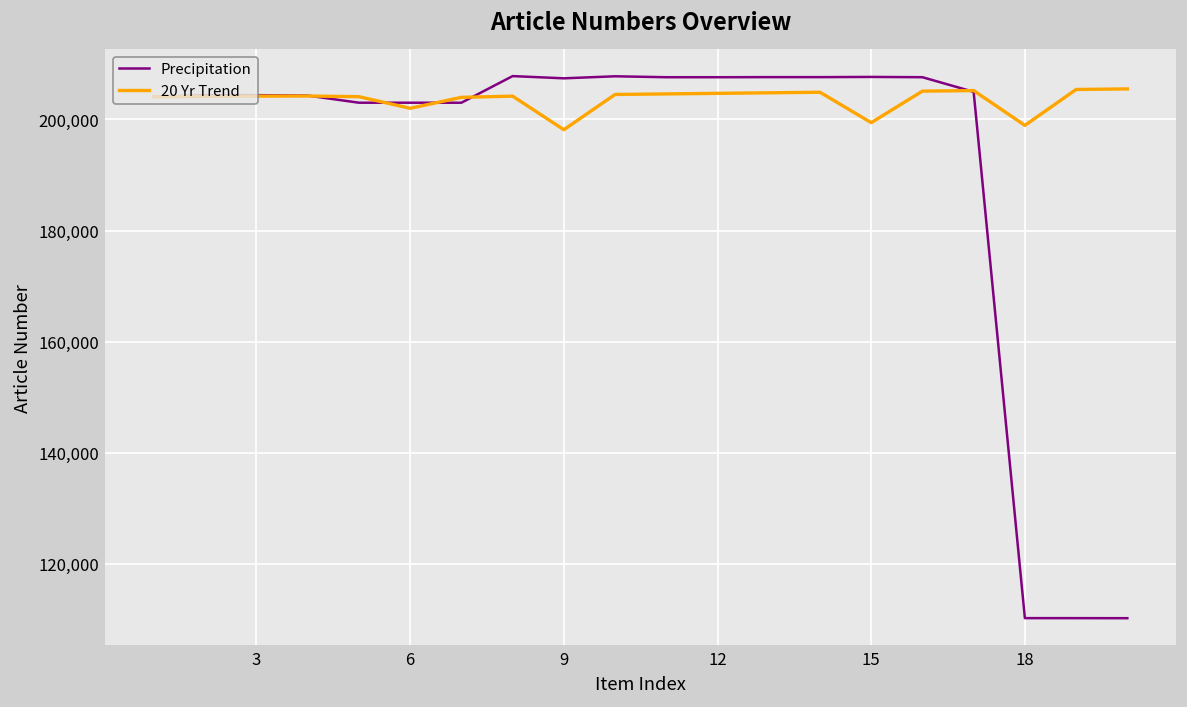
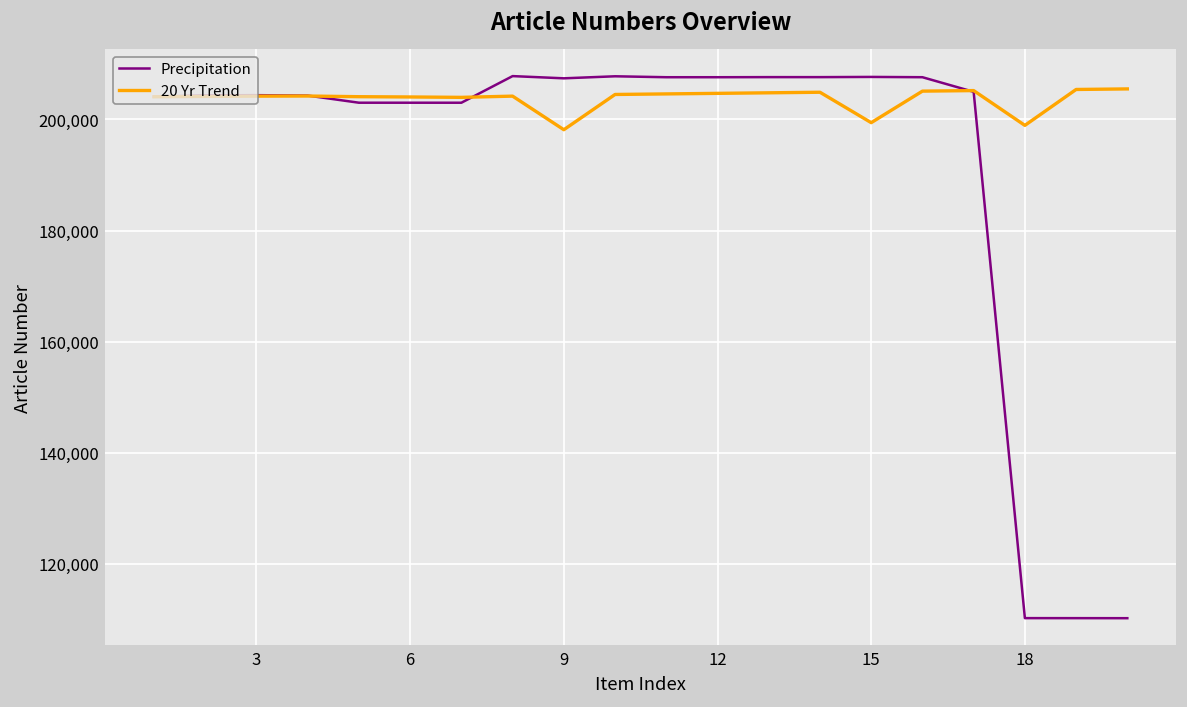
20 Yr Trend, 6: 202,000 -> 204,000
